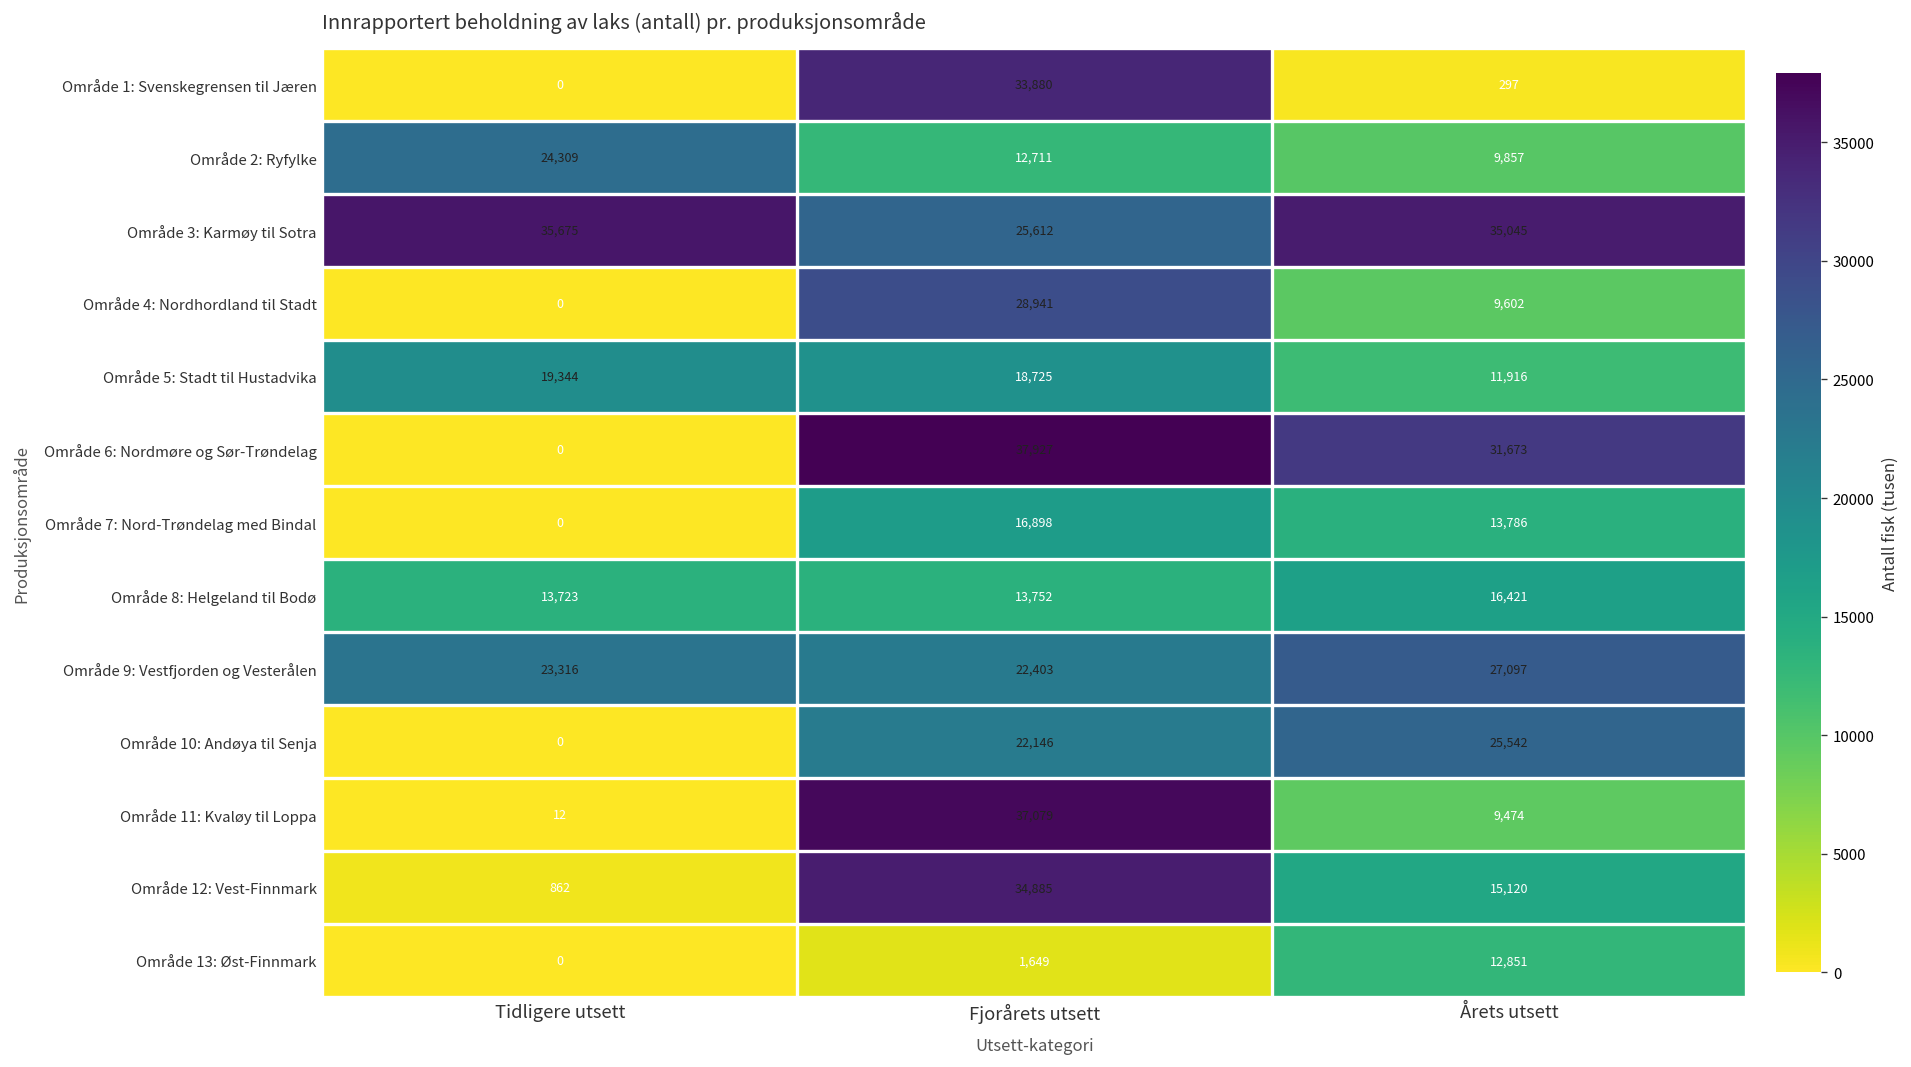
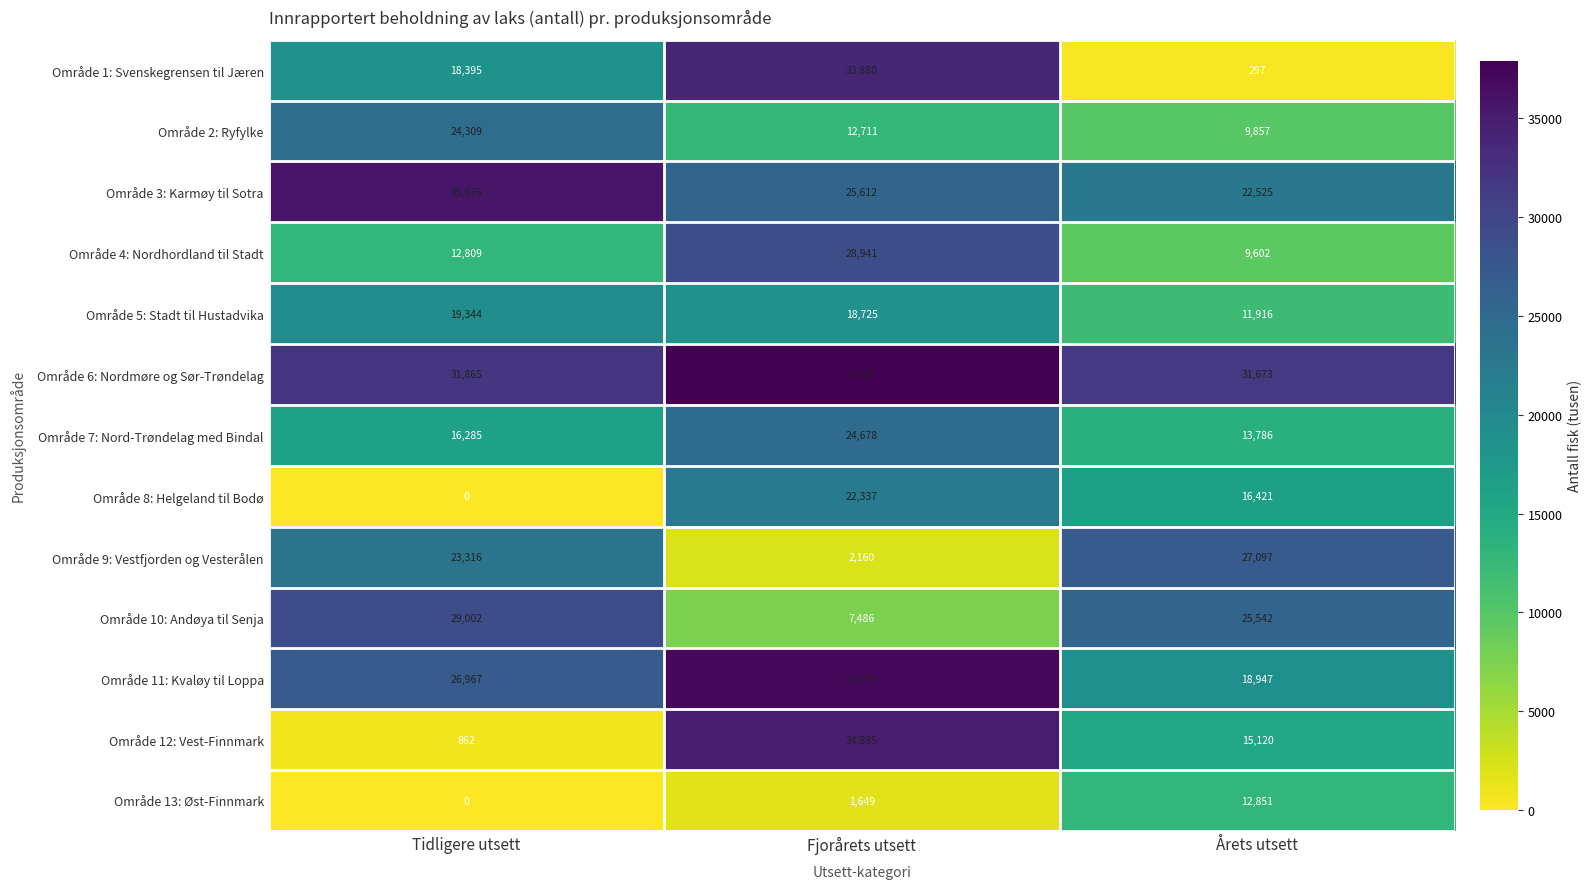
Område 1: Svenskegrensen til Jæren, Tidligere utsett: 0 -> 18,395
Område 3: Karmøy til Sotra, Årets utsett: 35,045 -> 22,525
Område 4: Nordhordland til Stadt, Tidligere utsett: 0 -> 12,809
Område 6: Nordmøre og Sør-Trøndelag, Tidligere utsett: 0 -> 31,865
Område 7: Nord-Trøndelag med Bindal, Tidligere utsett: 0 -> 16,285
Område 7: Nord-Trøndelag med Bindal, Fjorårets utsett: 16,898 -> 24,678
Område 8: Helgeland til Bodø, Tidligere utsett: 13,723 -> 0
Område 8: Helgeland til Bodø, Fjorårets utsett: 13,752 -> 22,337
Område 9: Vestfjorden og Vesterålen, Fjorårets utsett: 22,403 -> 2,160
Område 10: Andøya til Senja, Tidligere utsett: 0 -> 29,002
Område 10: Andøya til Senja, Fjorårets utsett: 22,146 -> 7,486
Område 11: Kvaløy til Loppa, Tidligere utsett: 12 -> 26,967
Område 11: Kvaløy til Loppa, Årets utsett: 9,474 -> 18,947
